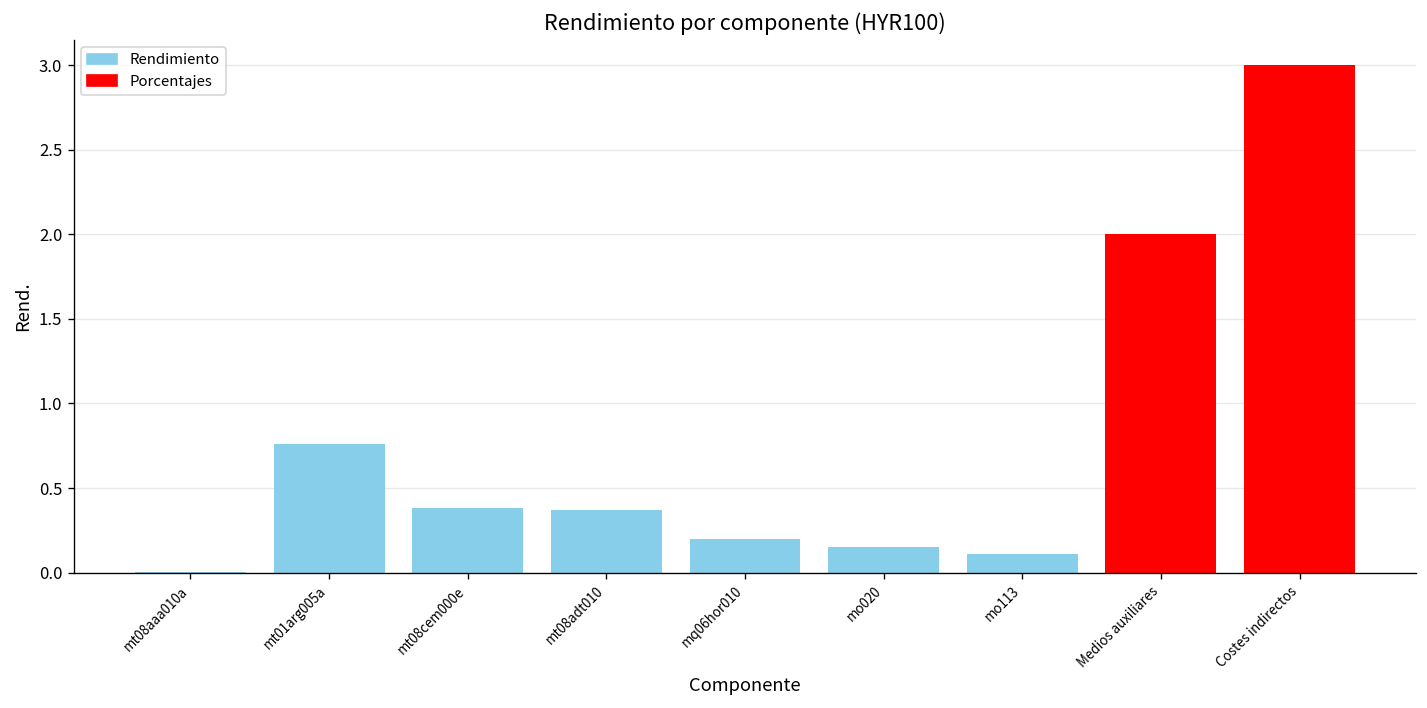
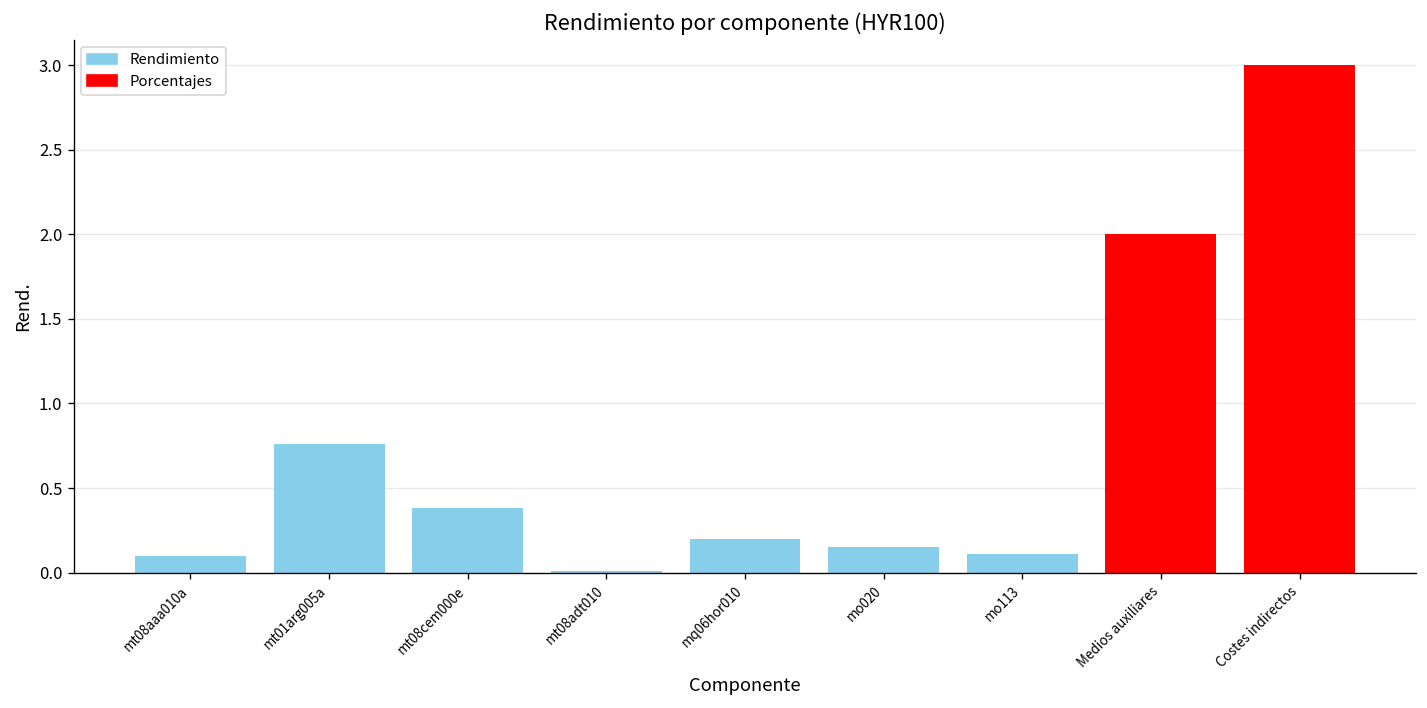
mt08aaa010a: 0.01 -> 0.10
mt08adt010: 0.37 -> 0.01
